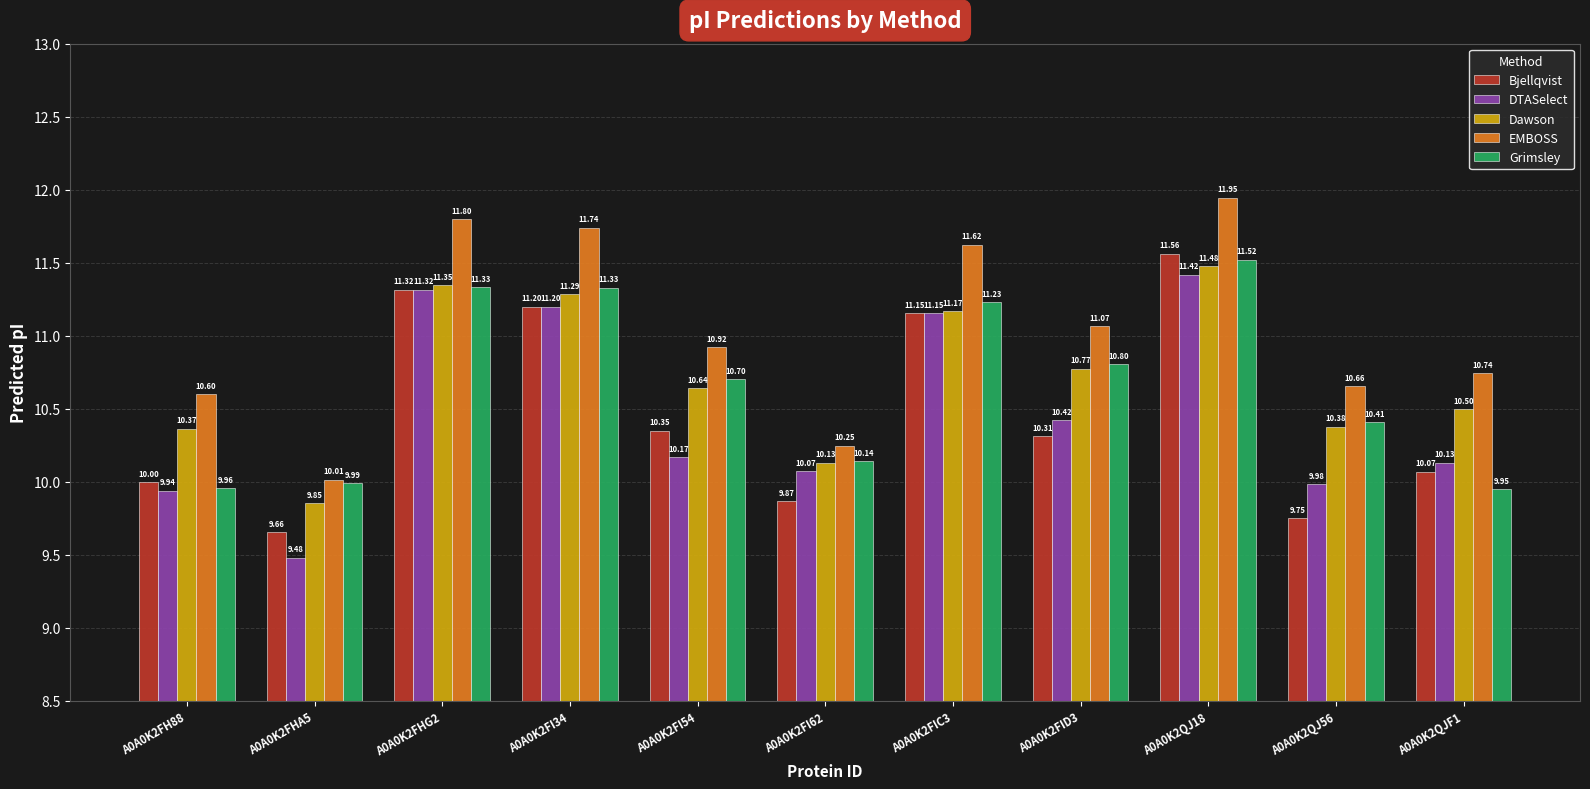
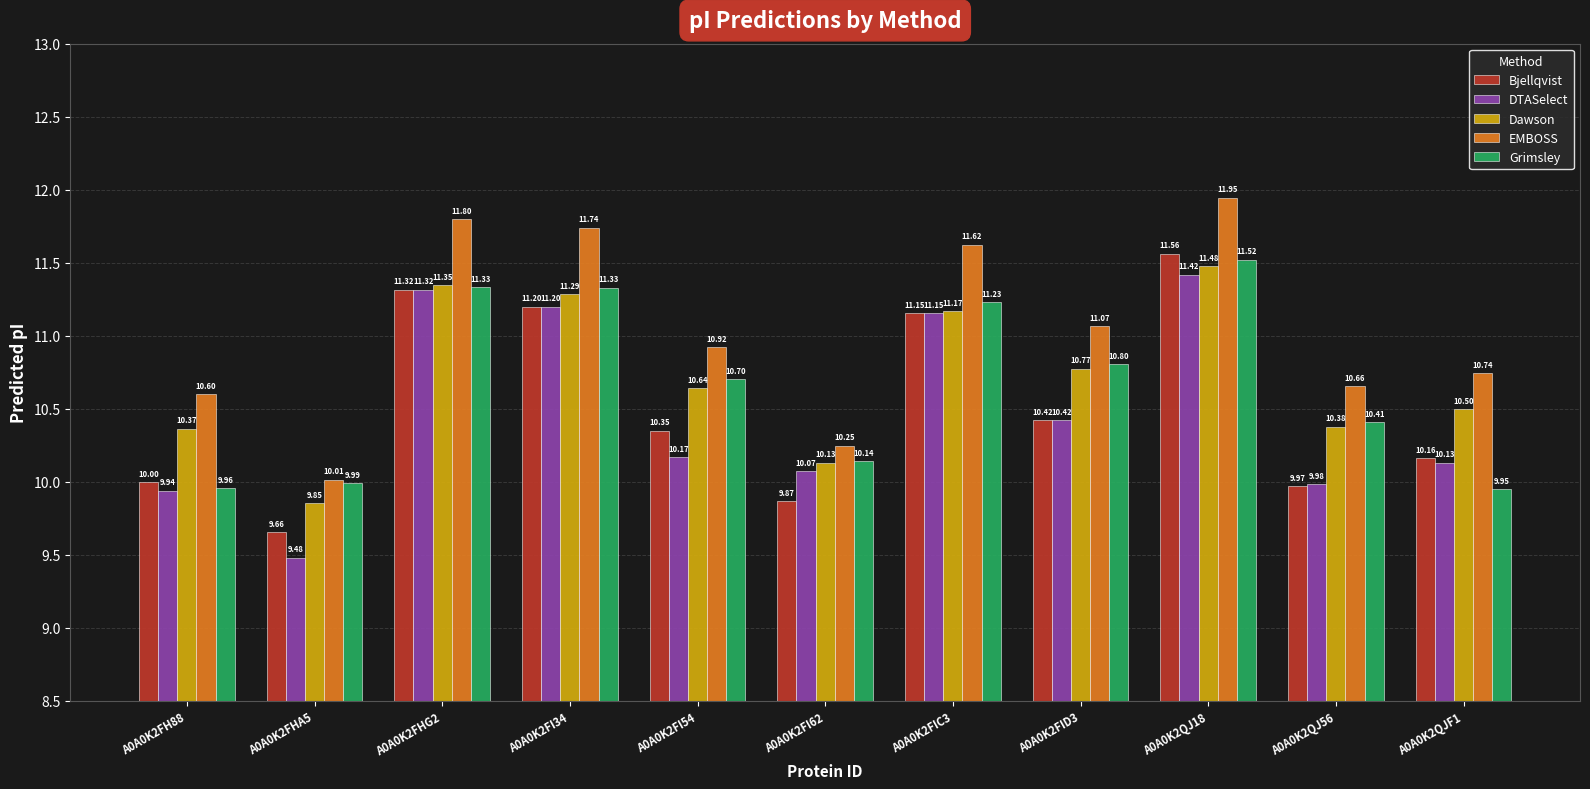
Bjellqvist, A0A0K2FID3: 10.31 -> 10.42
Bjellqvist, A0A0K2QJ56: 9.75 -> 9.97
Bjellqvist, A0A0K2QJF1: 10.07 -> 10.16
